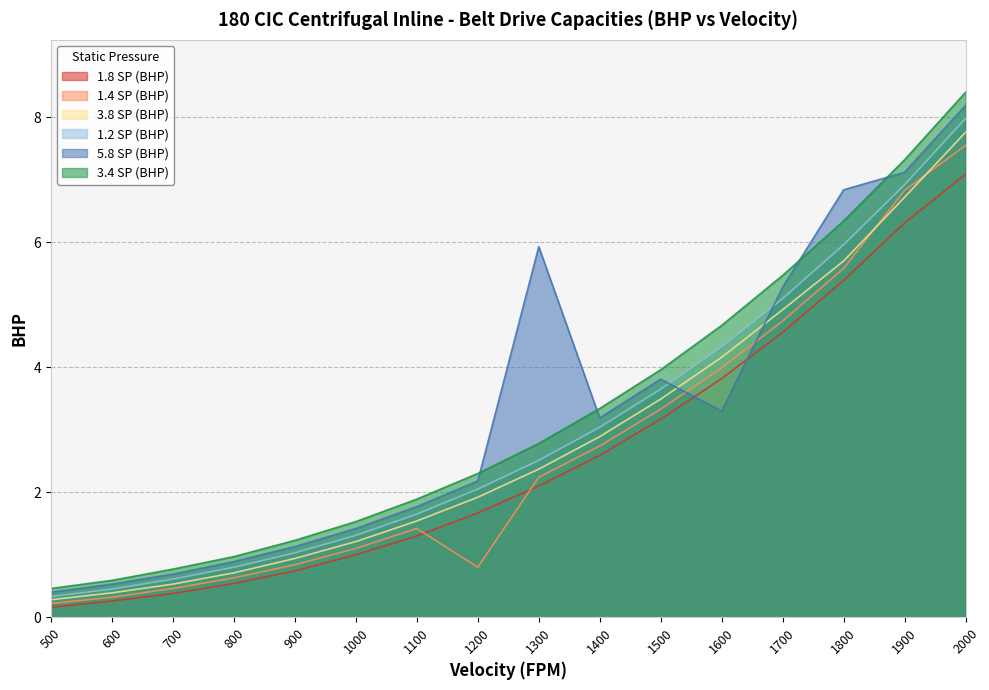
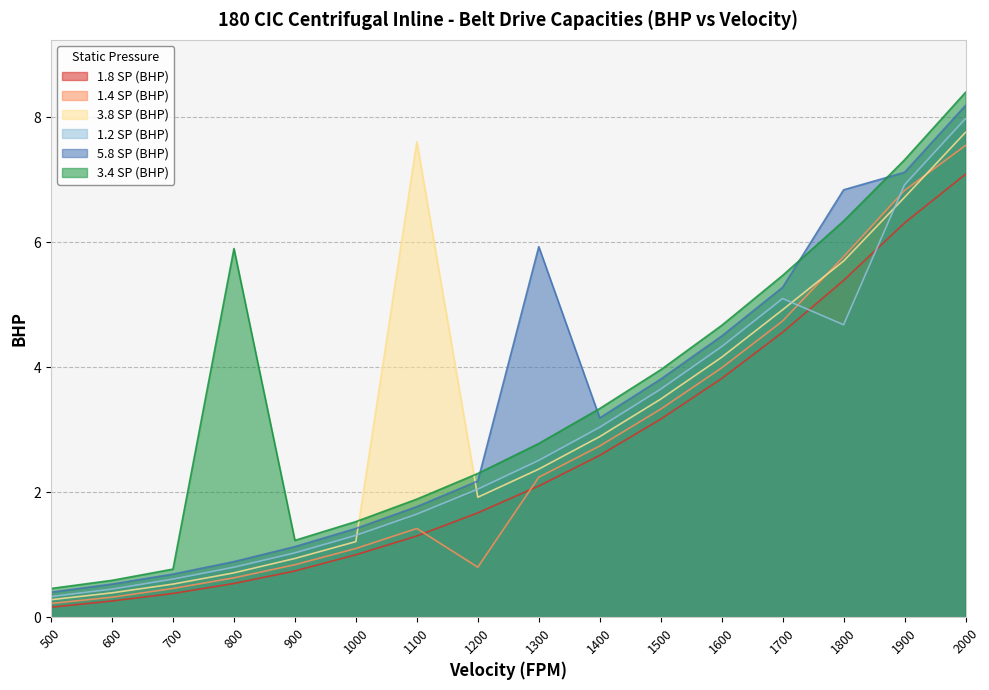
3.4 SP (BHP), 800: 1.0 -> 5.9
3.8 SP (BHP), 1100: 1.5 -> 7.6
5.8 SP (BHP), 1600: 3.3 -> 4.5
1.4 SP (BHP), 1800: 5.6 -> 5.8
1.2 SP (BHP), 1800: 6.0 -> 4.7
